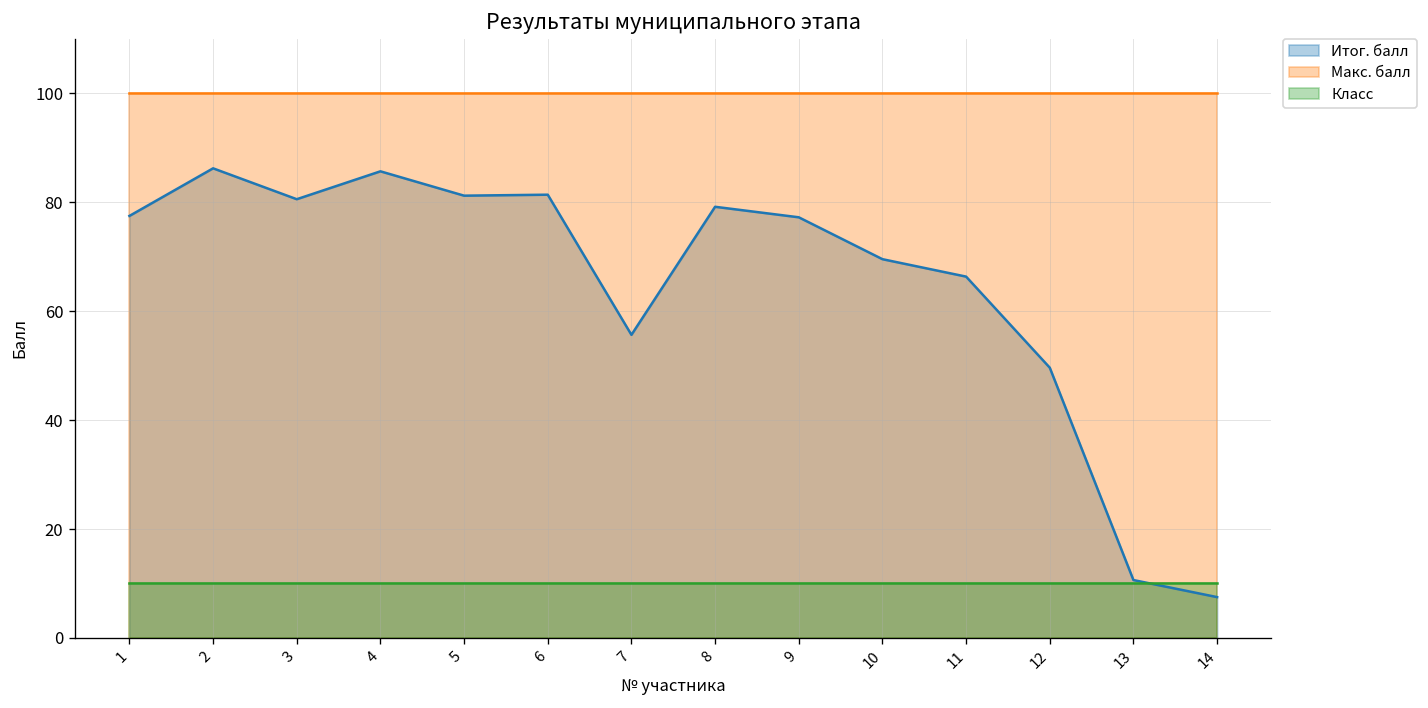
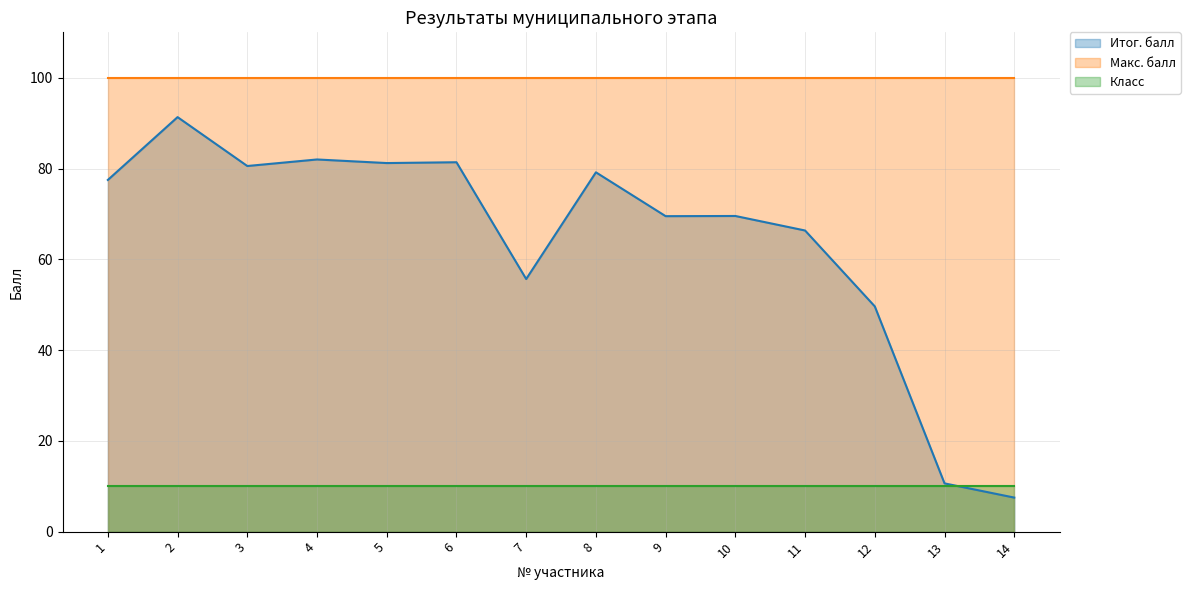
Итог. балл, 2: 86 -> 91
Итог. балл, 4: 86 -> 82
Итог. балл, 9: 77 -> 70
